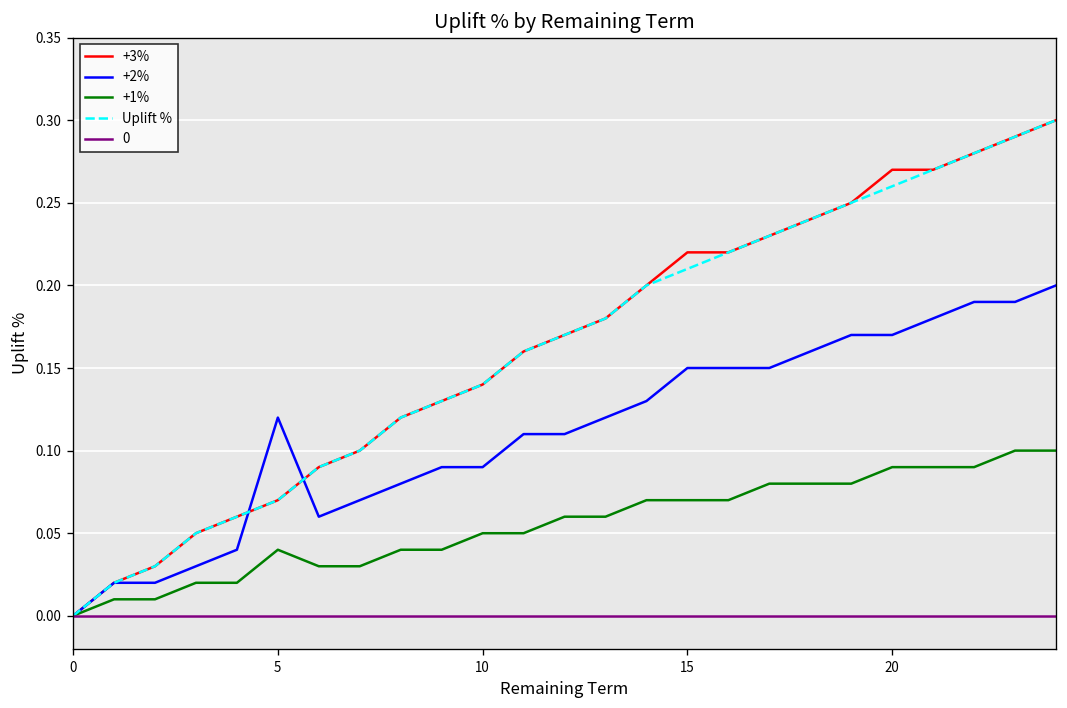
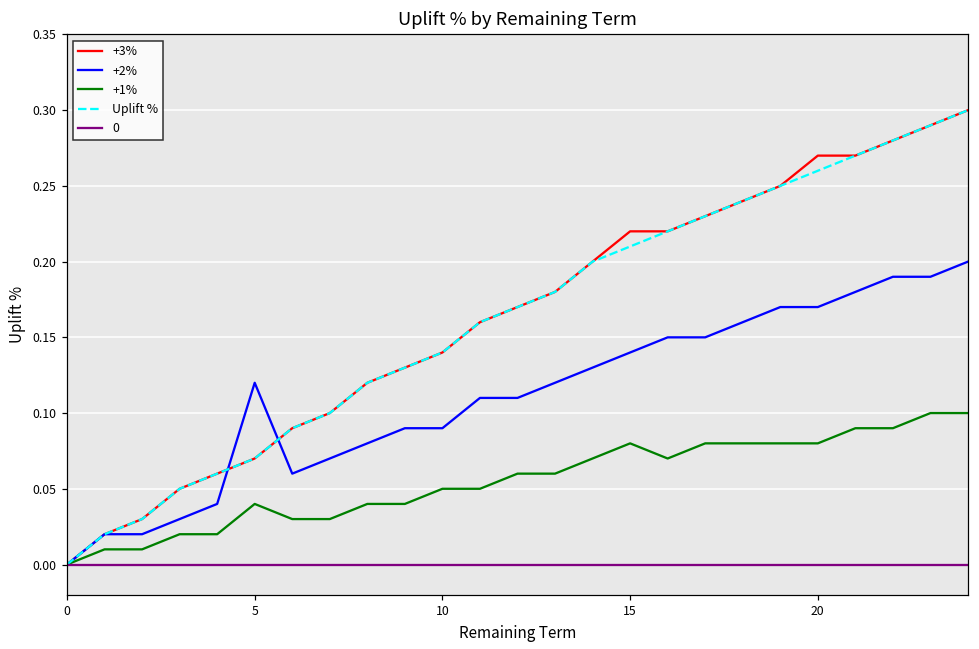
+2%, 15: 0.15 -> 0.14
+1%, 15: 0.07 -> 0.08
+1%, 20: 0.09 -> 0.08
